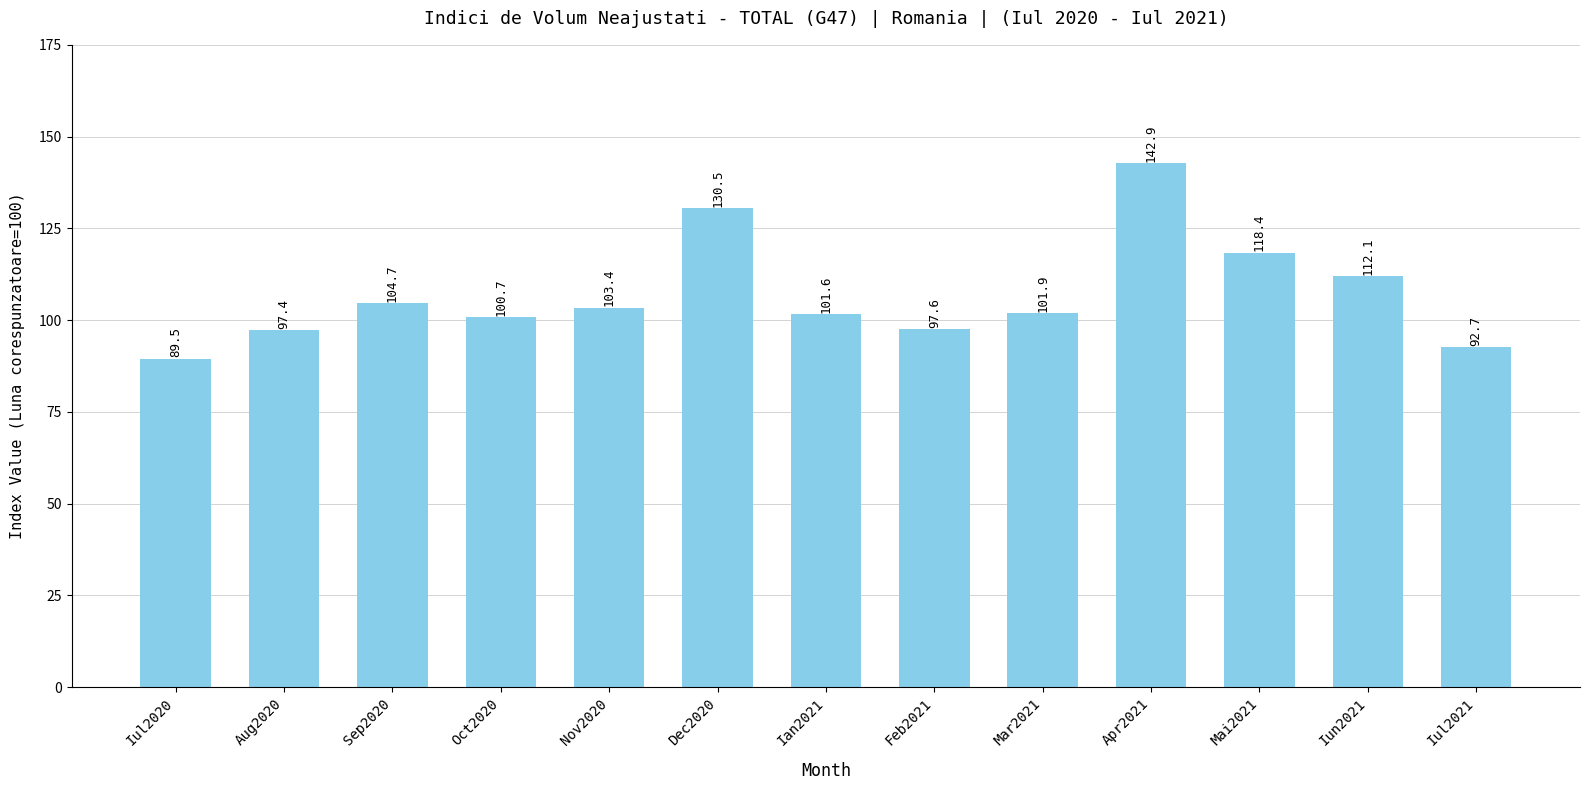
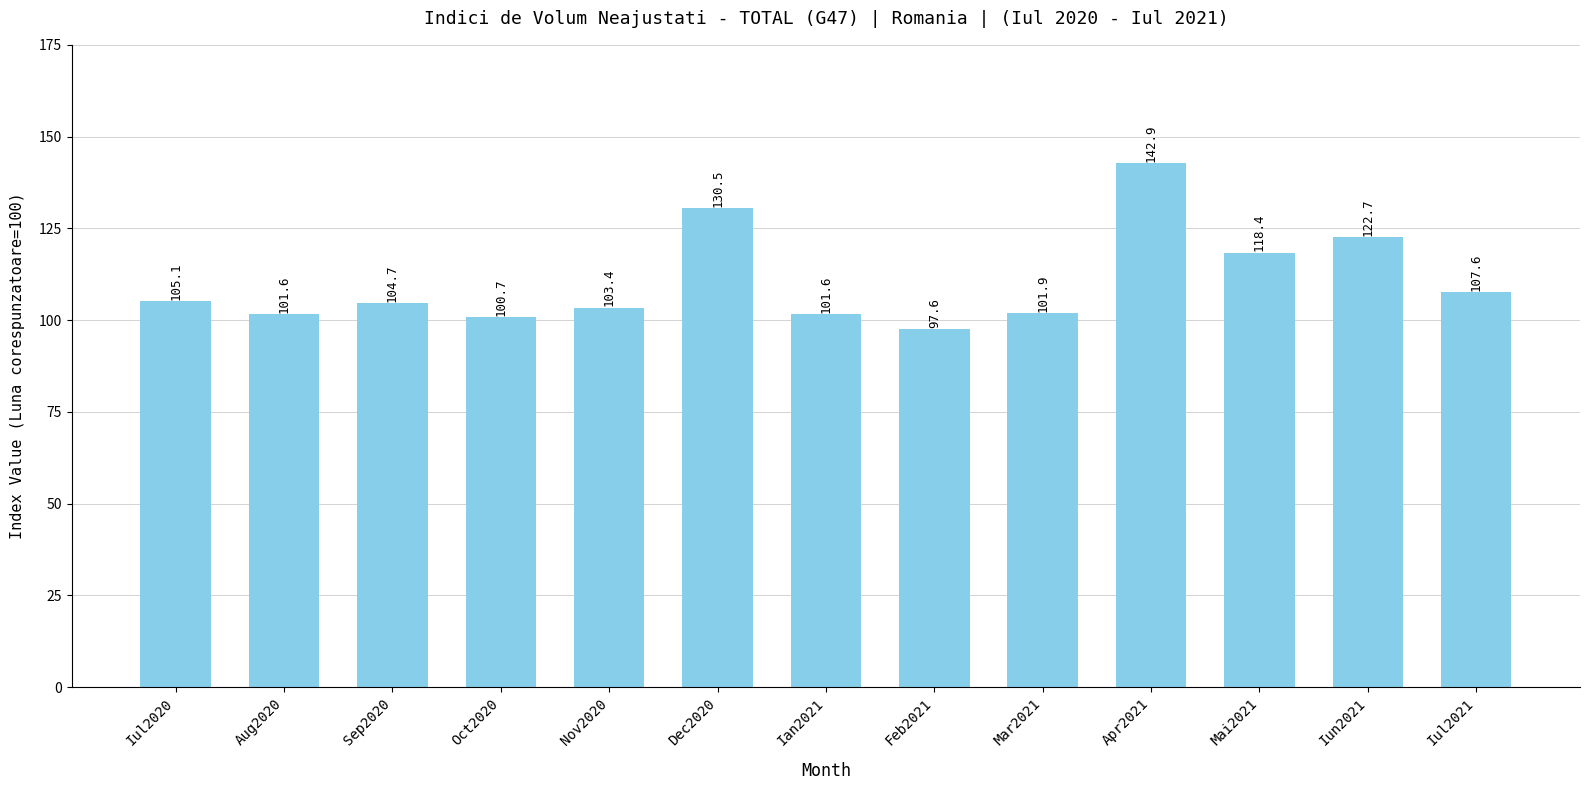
Iul2020: 89.5 -> 105.1
Aug2020: 97.4 -> 101.6
Iun2021: 112.1 -> 122.7
Iul2021: 92.7 -> 107.6
